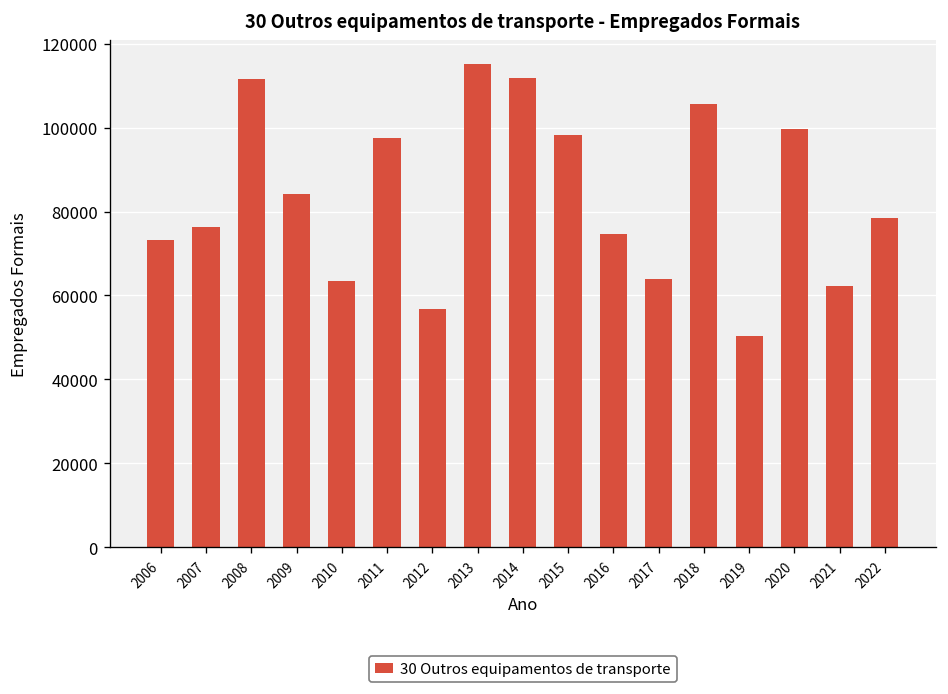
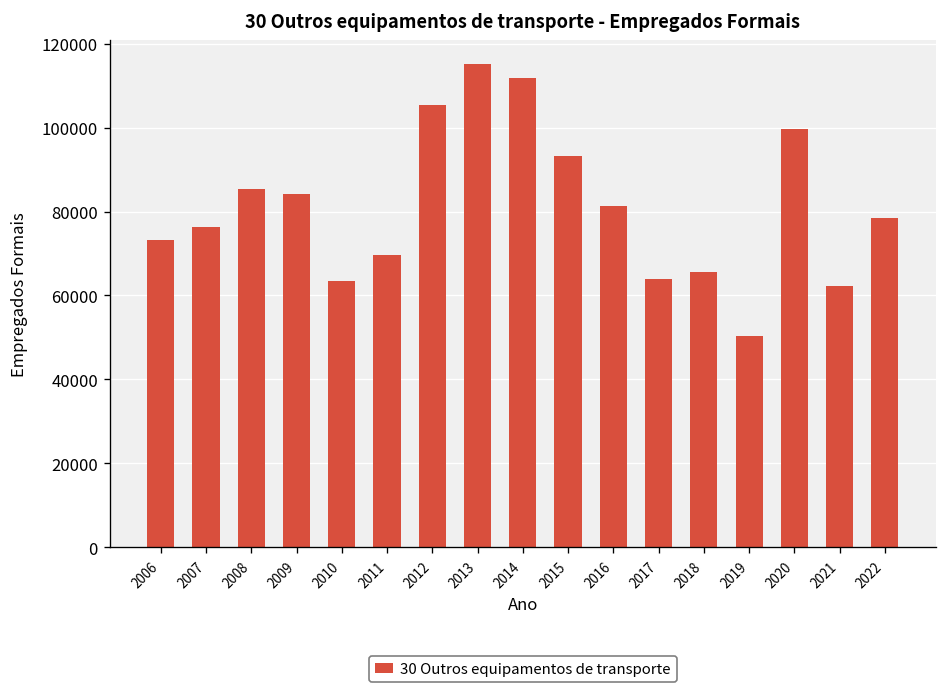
2008: 112000 -> 85000
2011: 98000 -> 70000
2012: 57000 -> 105000
2015: 98000 -> 93000
2016: 75000 -> 81000
2018: 106000 -> 66000
